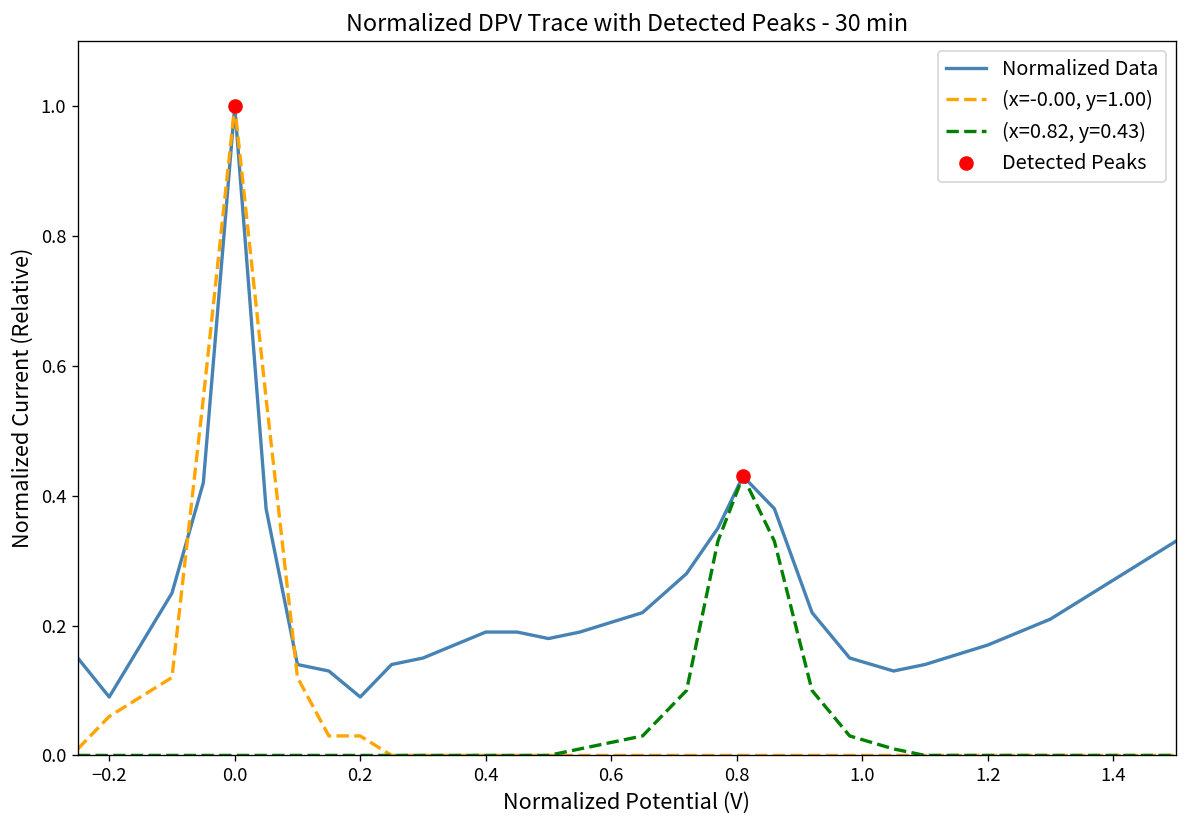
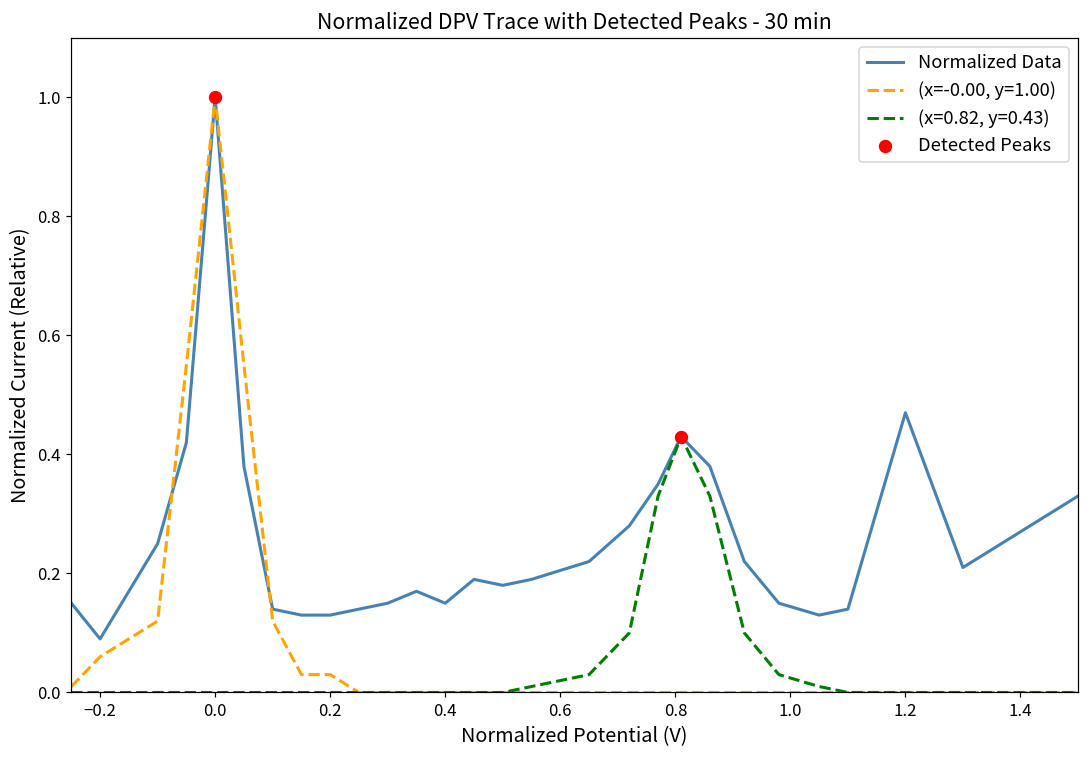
Normalized Data, 0.2: 0.09 -> 0.13
Normalized Data, 0.4: 0.19 -> 0.15
Normalized Data, 1.2: 0.17 -> 0.47
